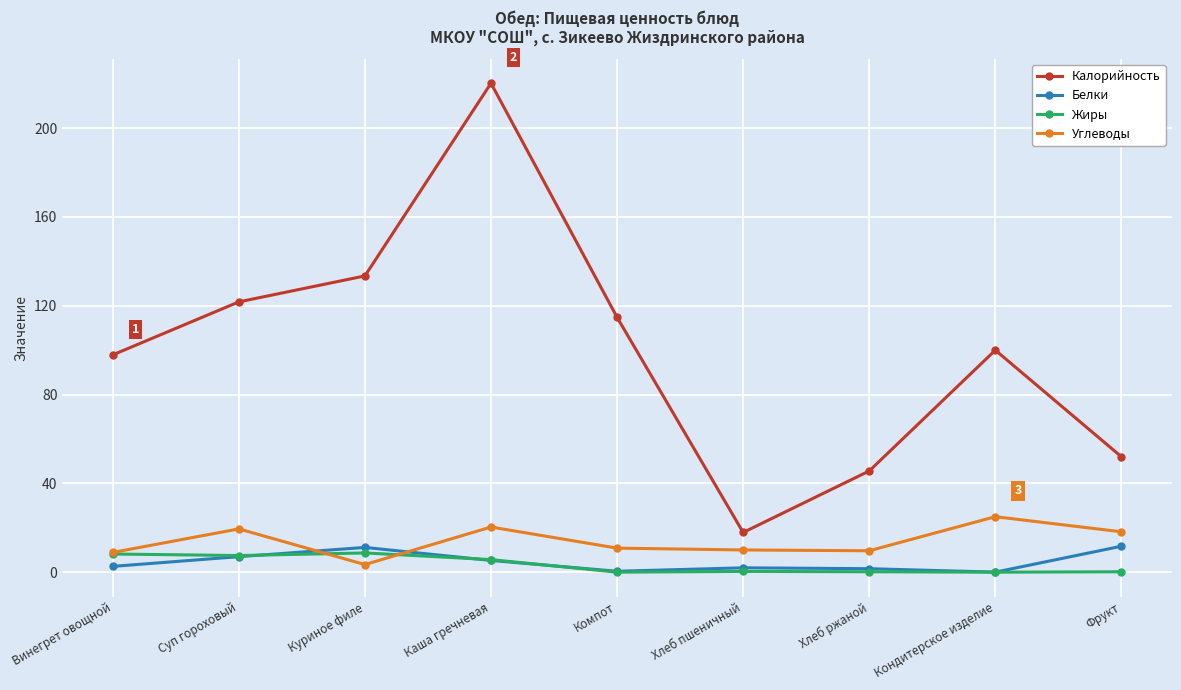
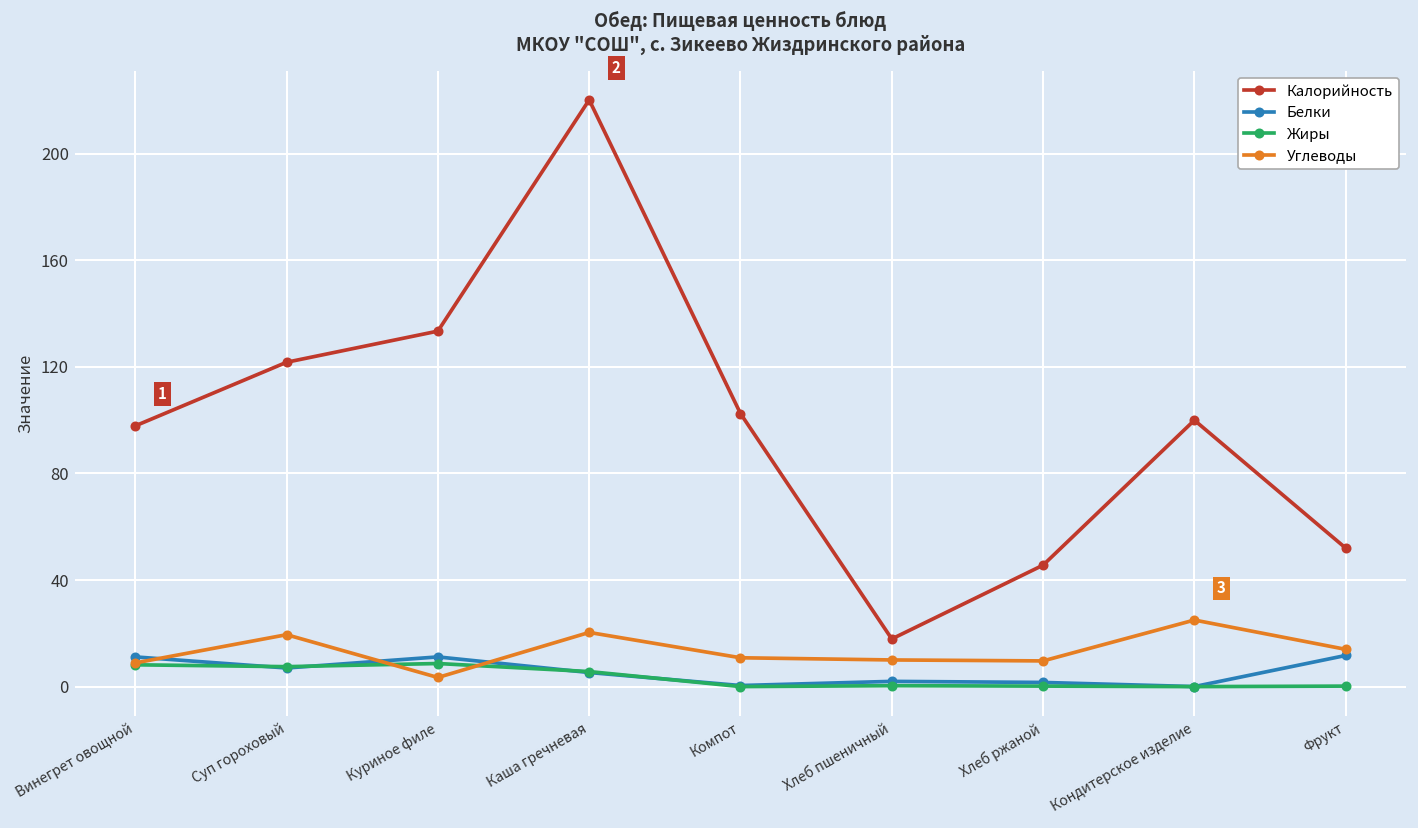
Белки, Винегрет овощной: 3 -> 11
Калорийность, Компот: 115 -> 103
Углеводы, Фрукт: 18 -> 14
